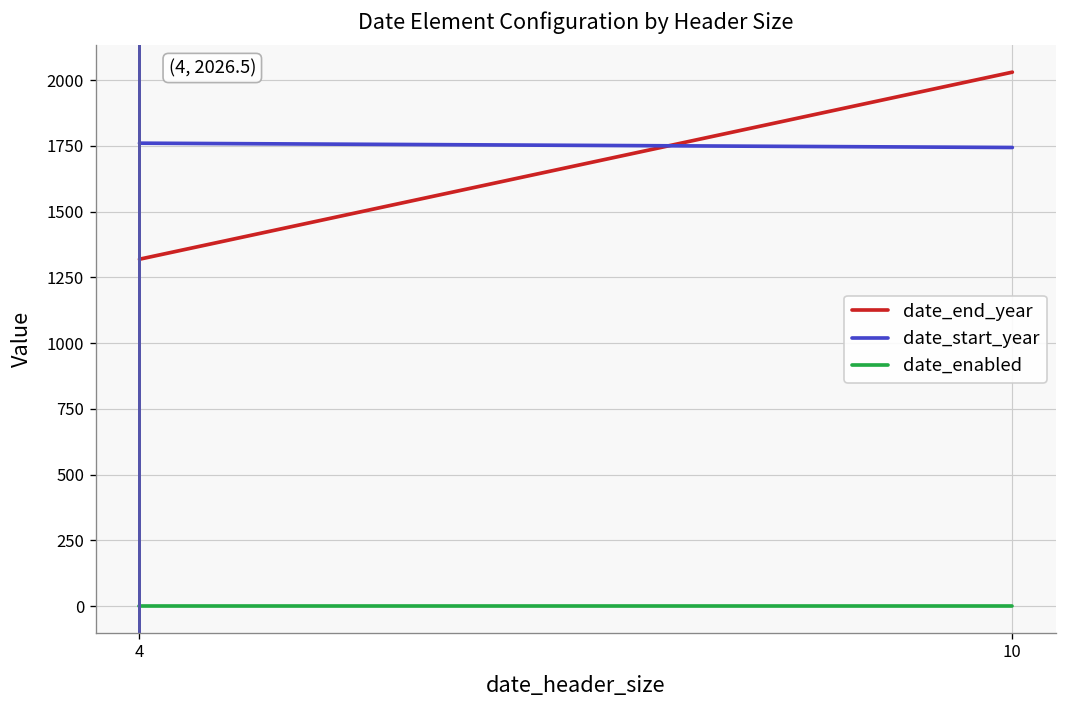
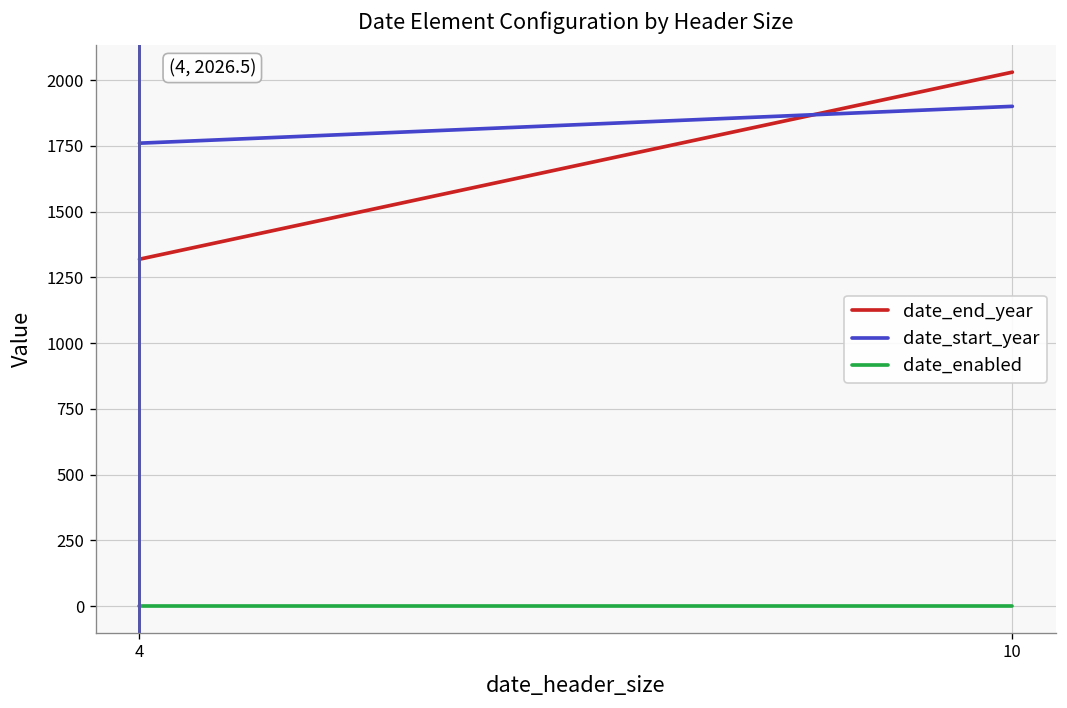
date_start_year, 10: 1740 -> 1900
